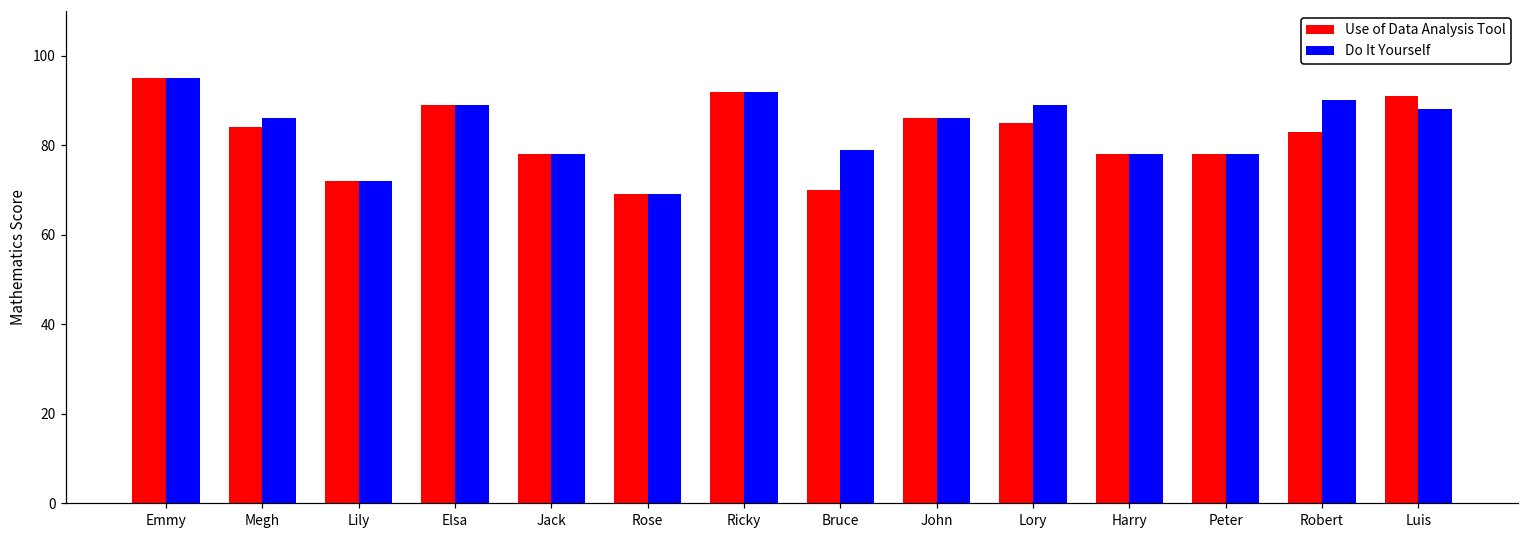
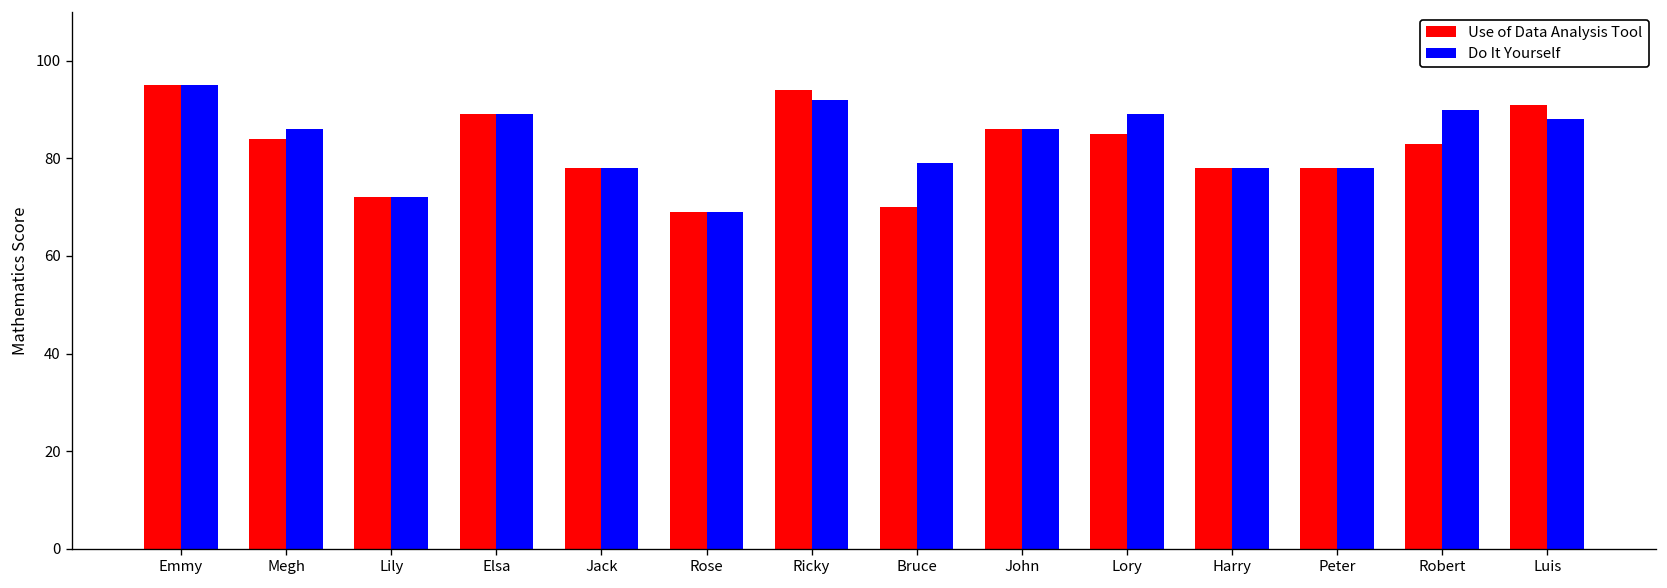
Use of Data Analysis Tool, Ricky: 92 -> 94
